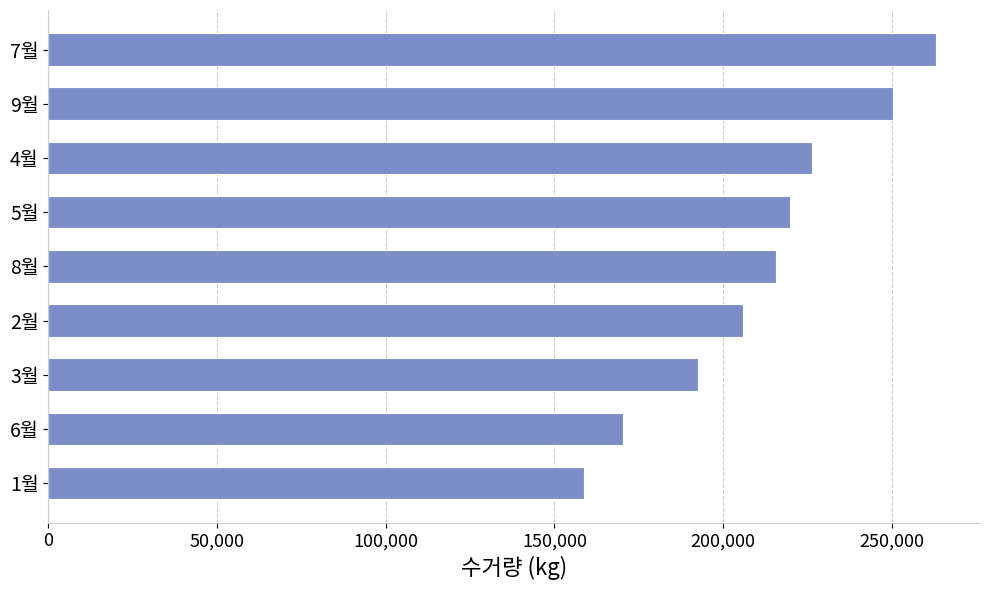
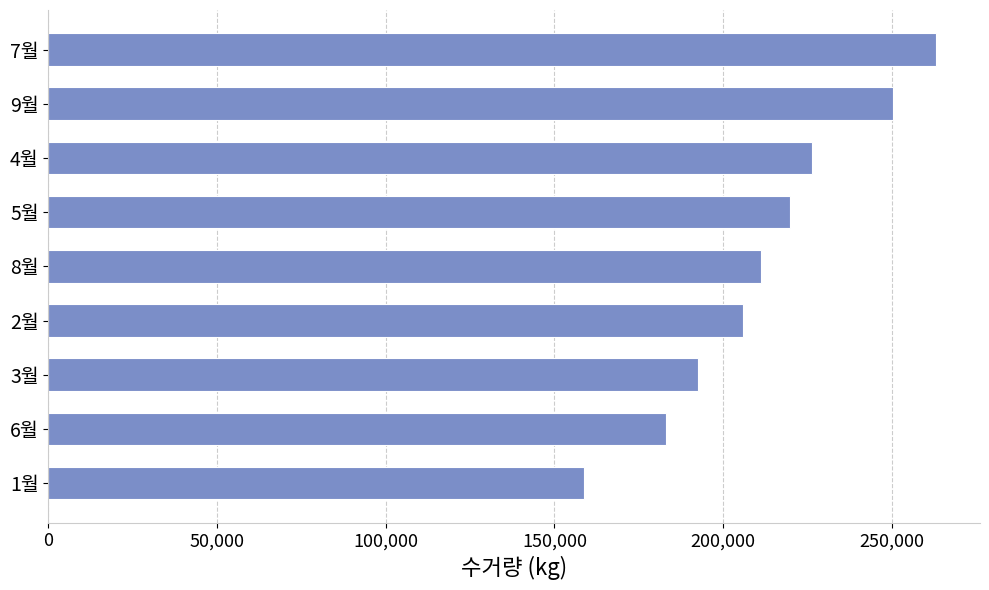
8월: 216,000 -> 211,000
6월: 170,000 -> 183,000
